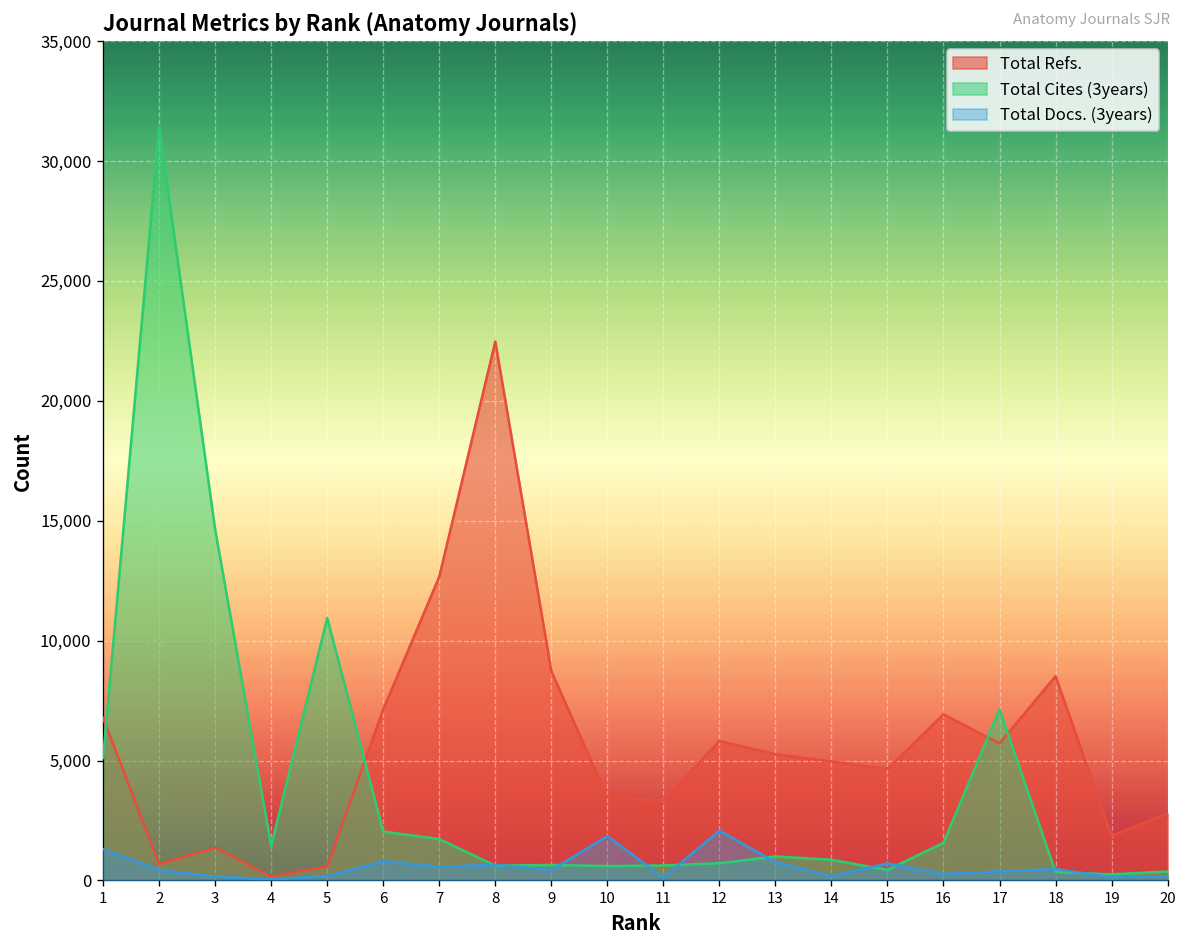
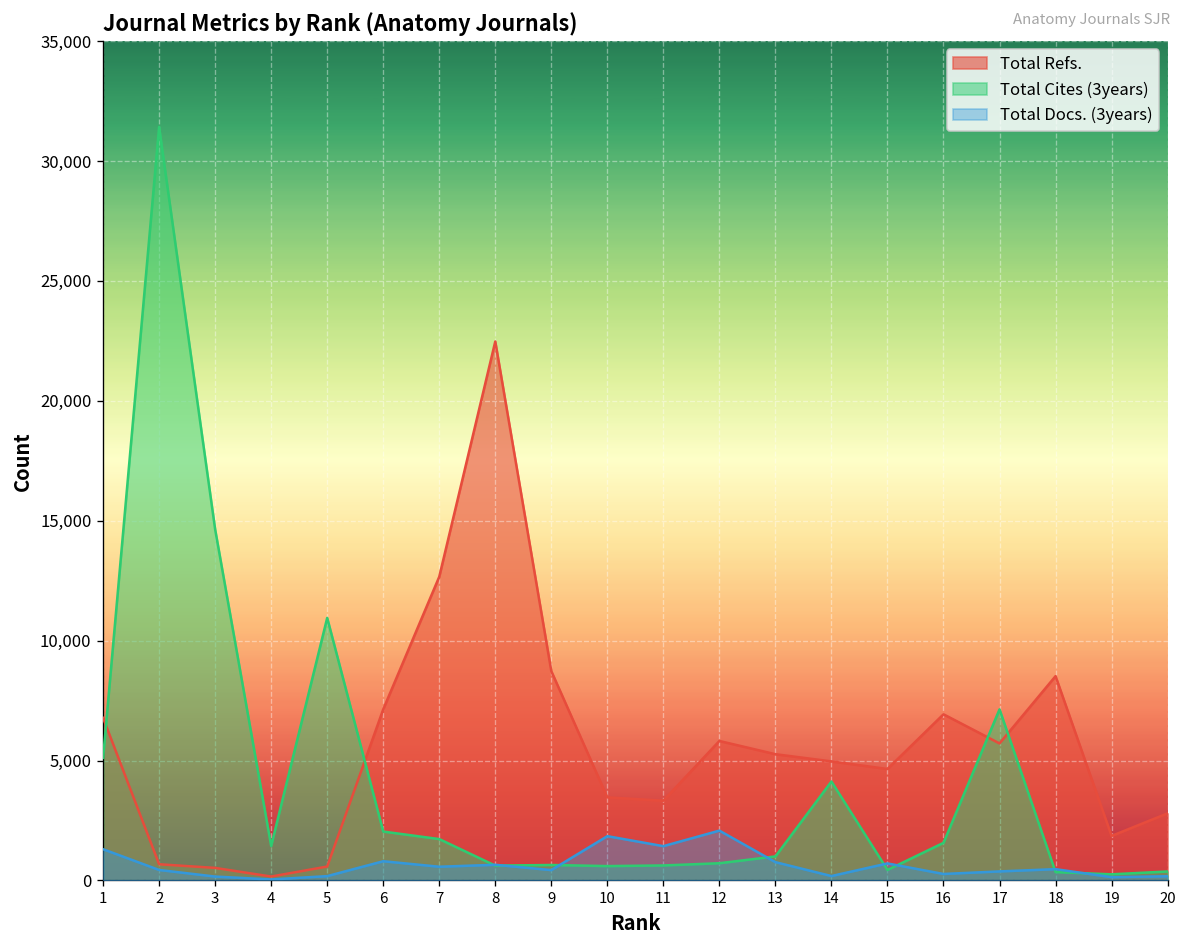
Total Refs., 3: 1,400 -> 500
Total Docs. (3years), 11: 100 -> 1,400
Total Cites (3years), 14: 900 -> 4,100
